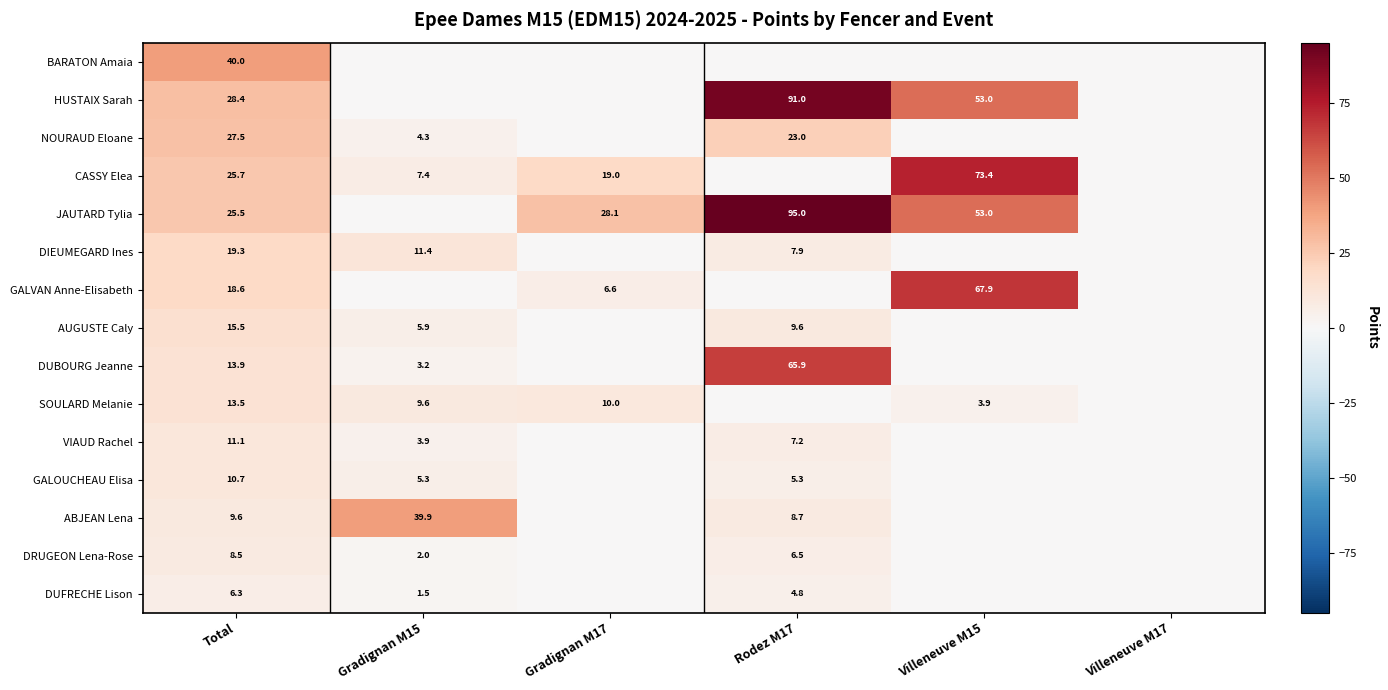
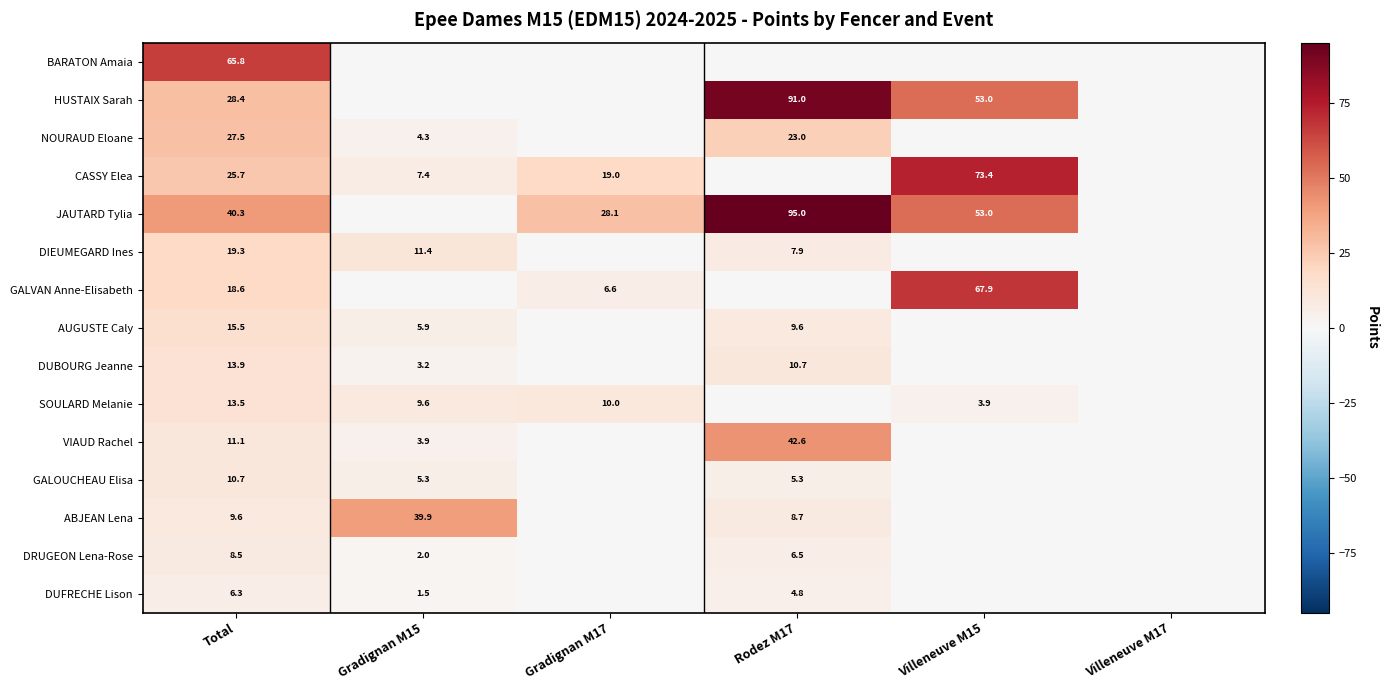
BARATON Amaia, Total: 40.0 -> 65.8
JAUTARD Tylia, Total: 25.5 -> 40.3
DUBOURG Jeanne, Rodez M17: 65.9 -> 10.7
VIAUD Rachel, Rodez M17: 7.2 -> 42.6
